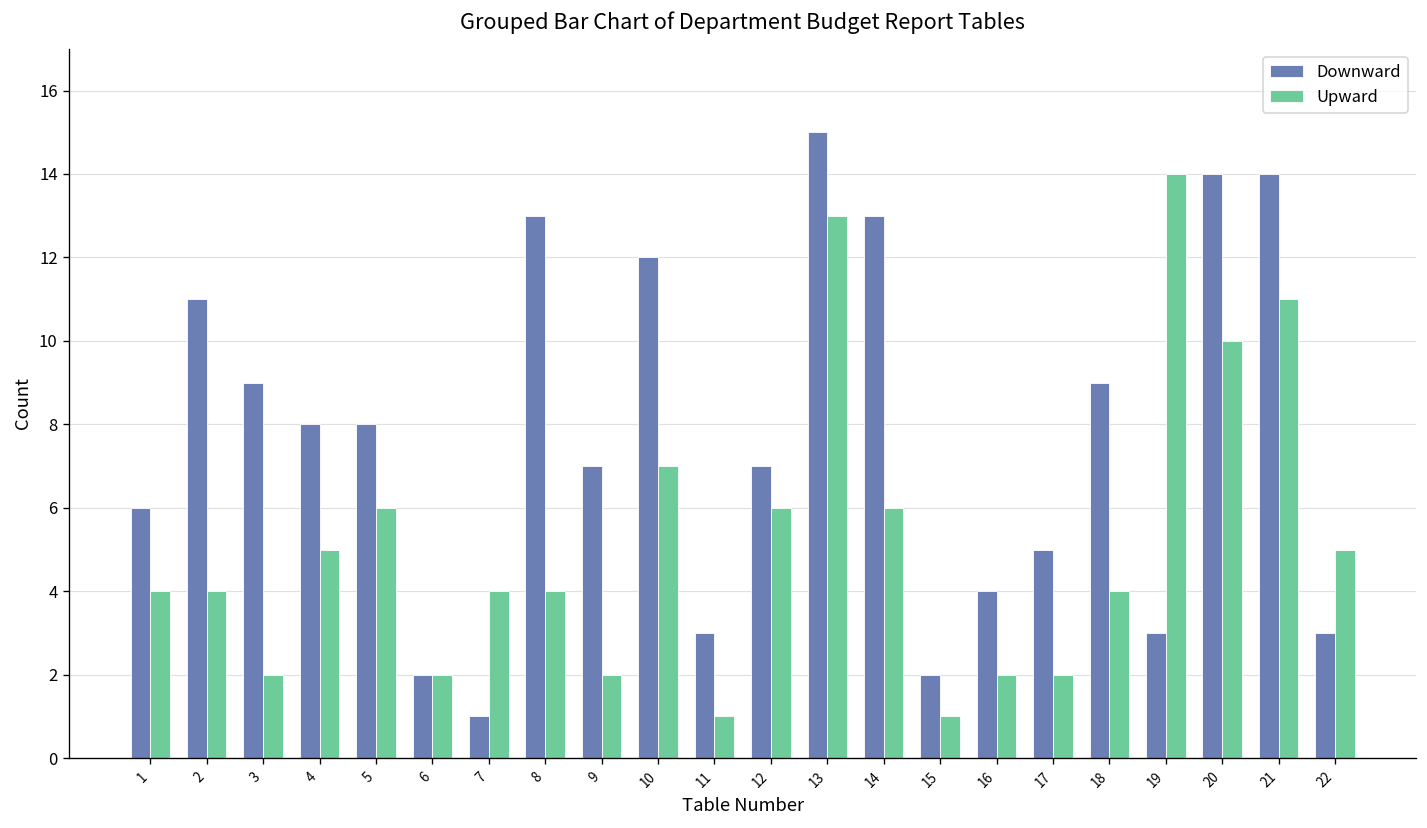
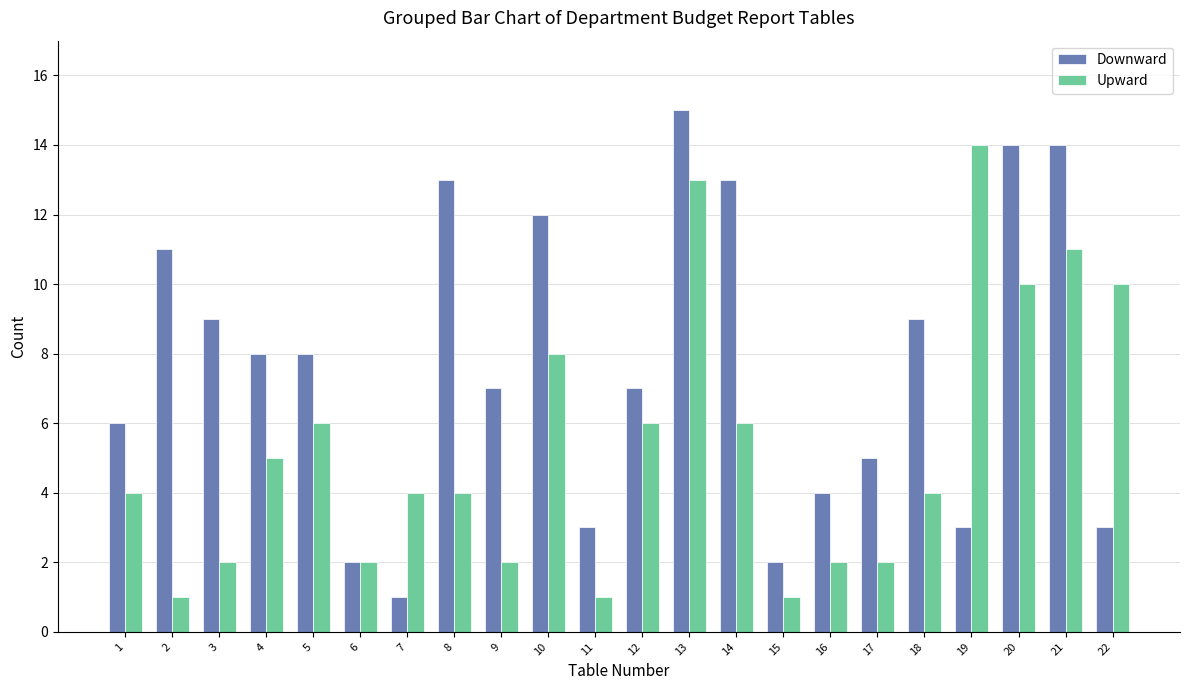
Upward, 2: 4 -> 1
Upward, 10: 7 -> 8
Upward, 22: 5 -> 10
